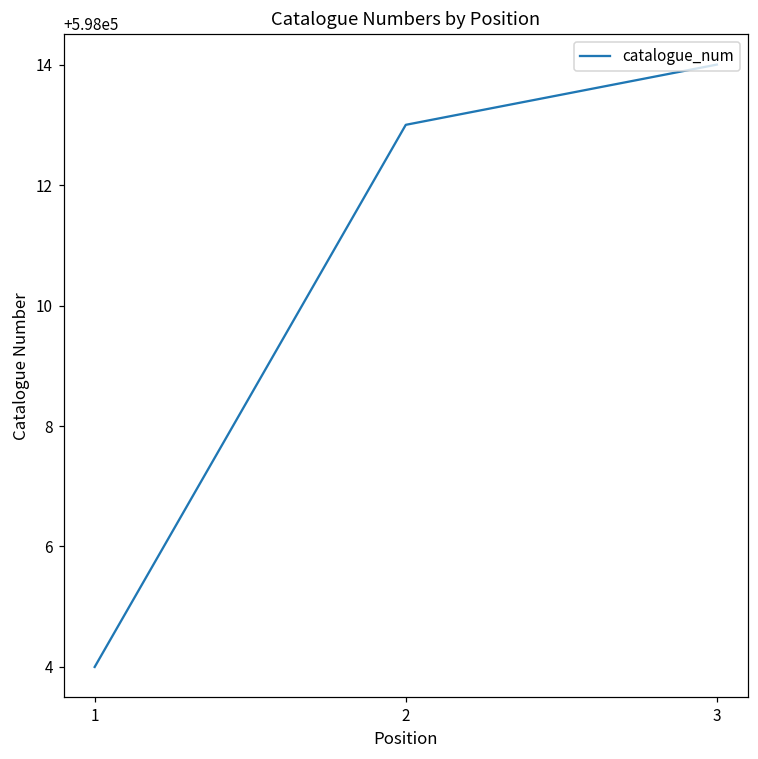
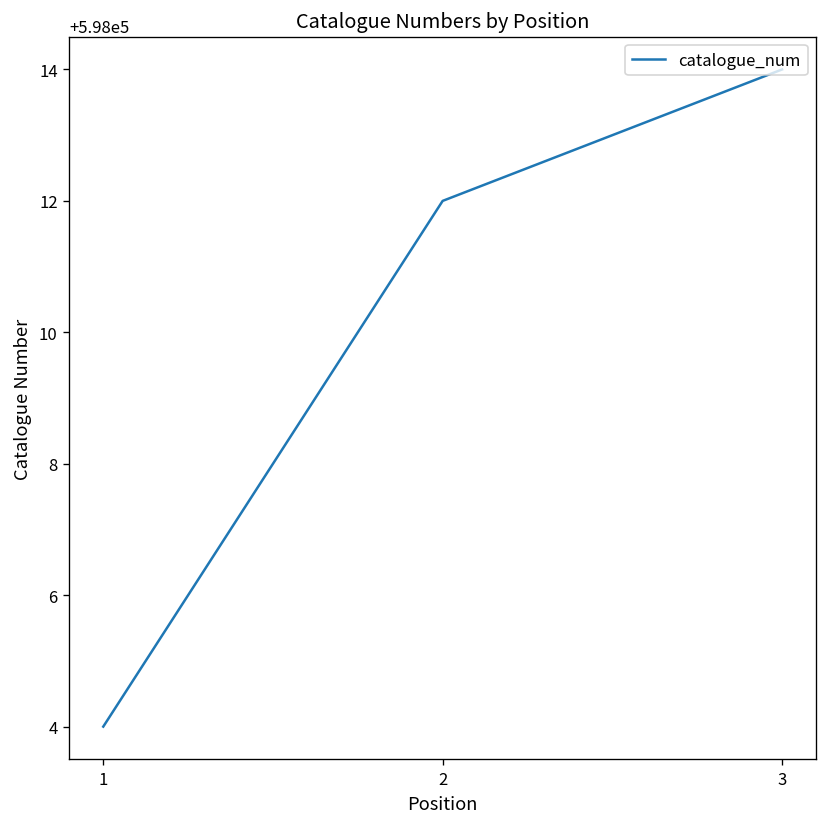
2: 598013 -> 598012
